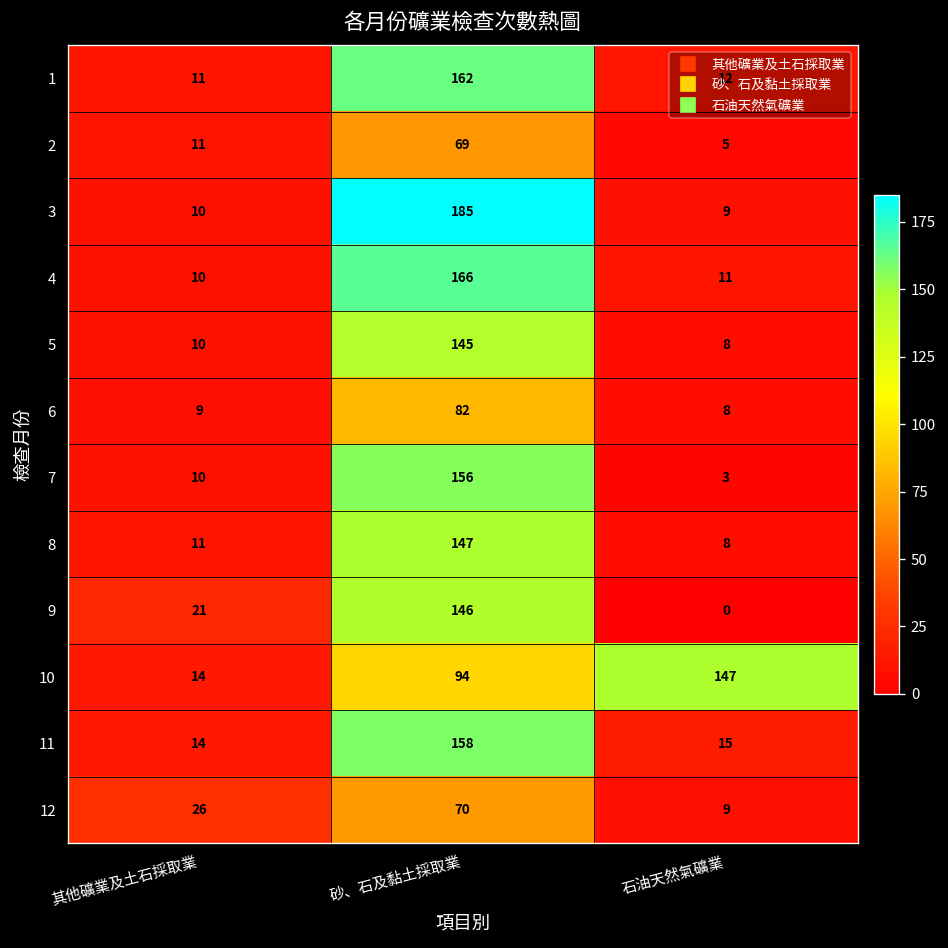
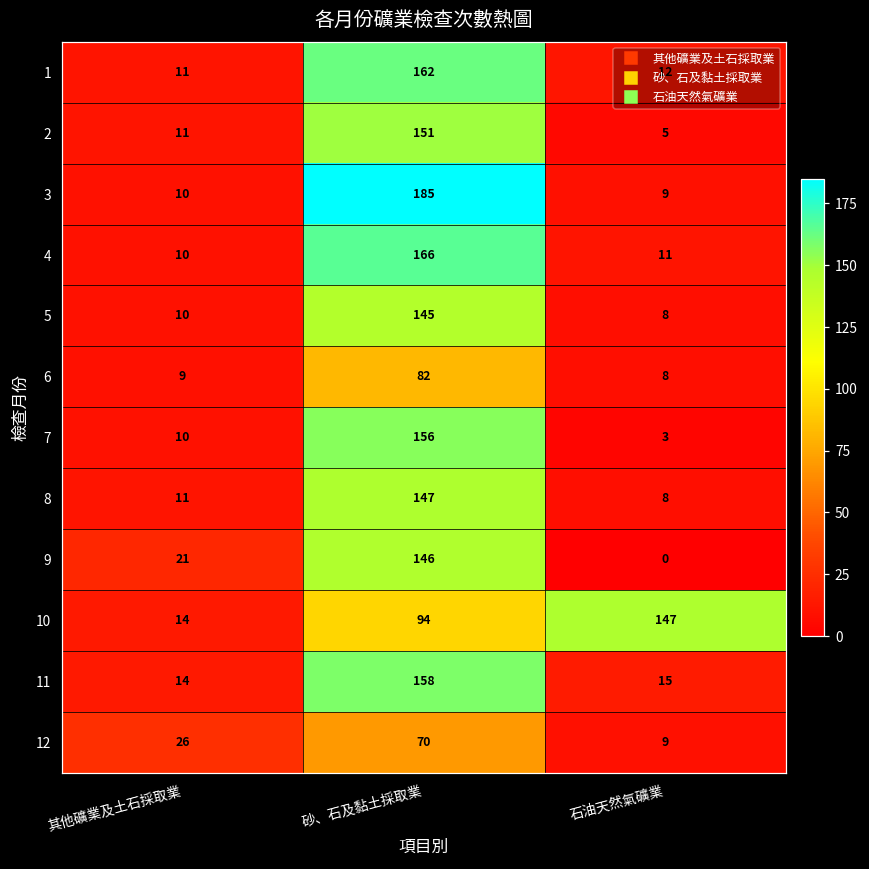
2, 砂、石及黏土採取業: 69 -> 151
